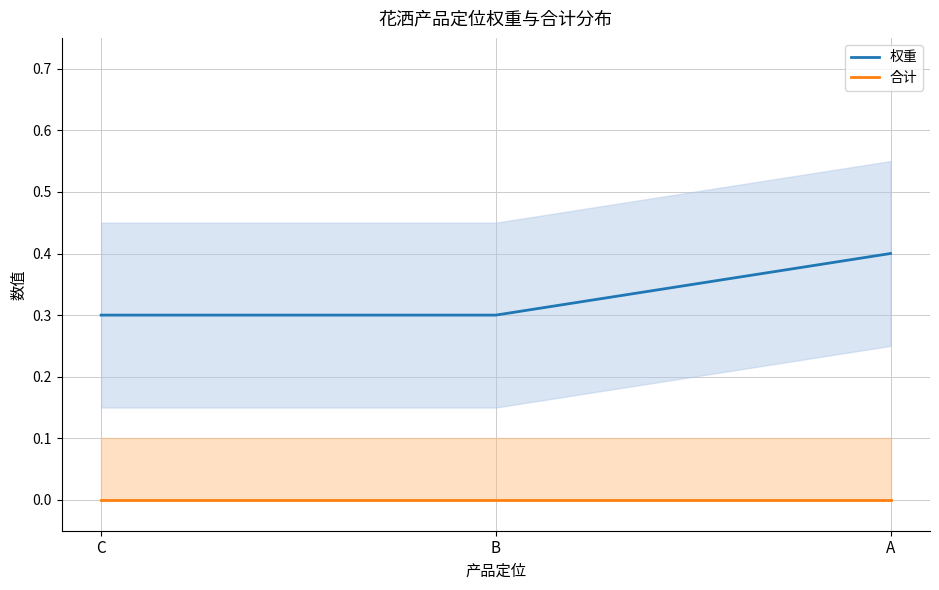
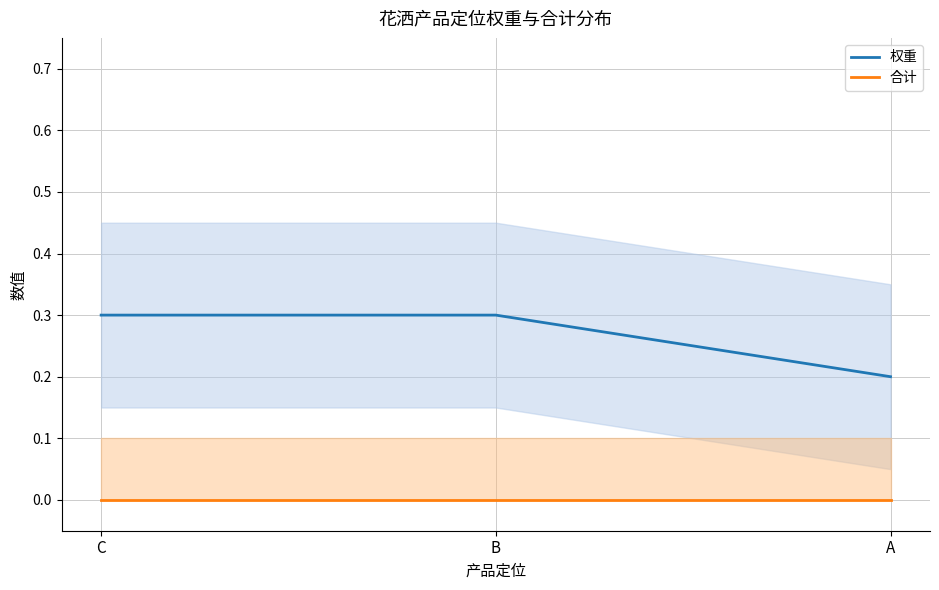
权重, A: 0.4 -> 0.2
